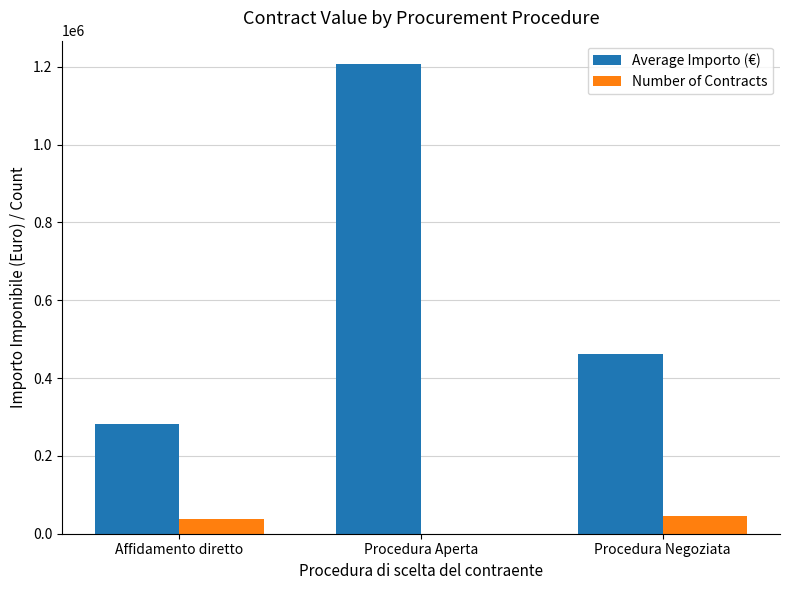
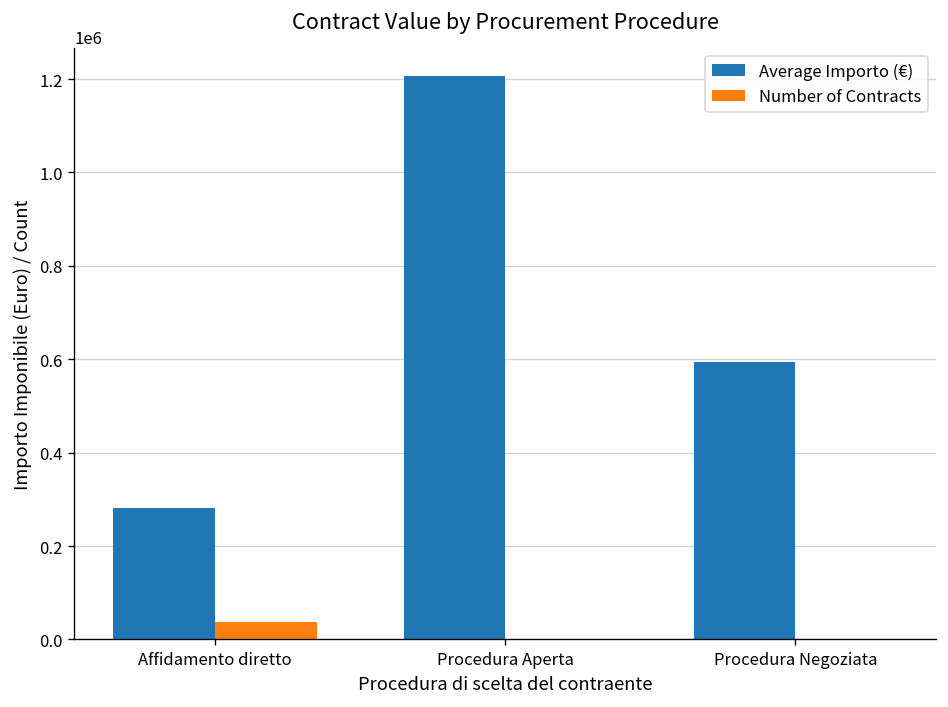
Average Importo (€), Procedura Negoziata: 460000 -> 590000
Number of Contracts, Procedura Negoziata: 50000 -> 0
